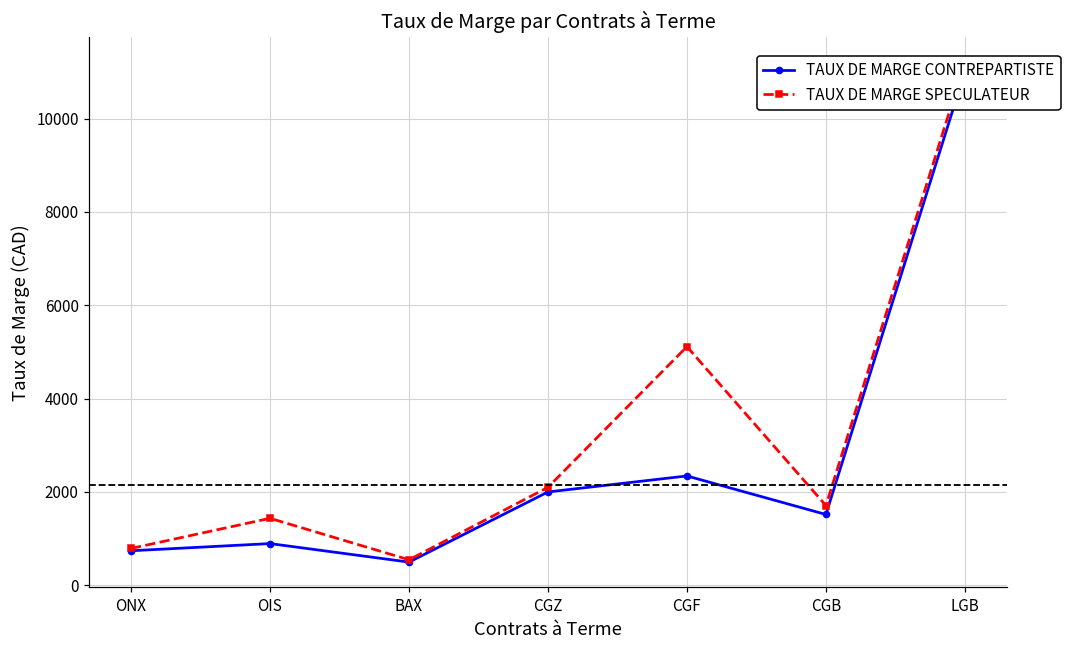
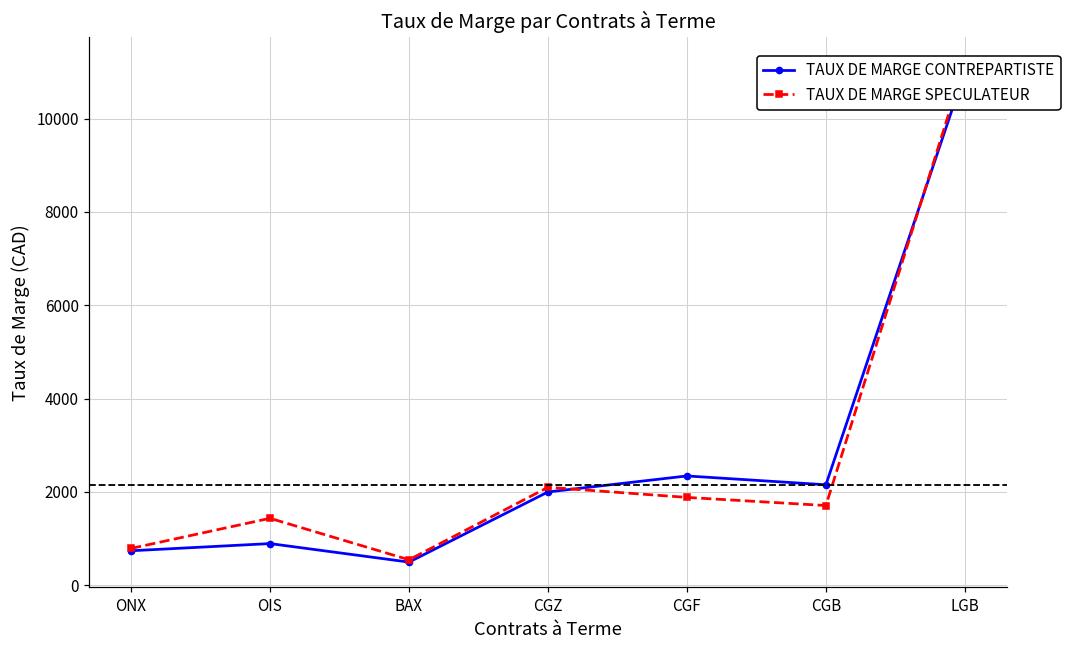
TAUX DE MARGE SPECULATEUR, CGF: 5100 -> 1900
TAUX DE MARGE CONTREPARTISTE, CGB: 1500 -> 2200
